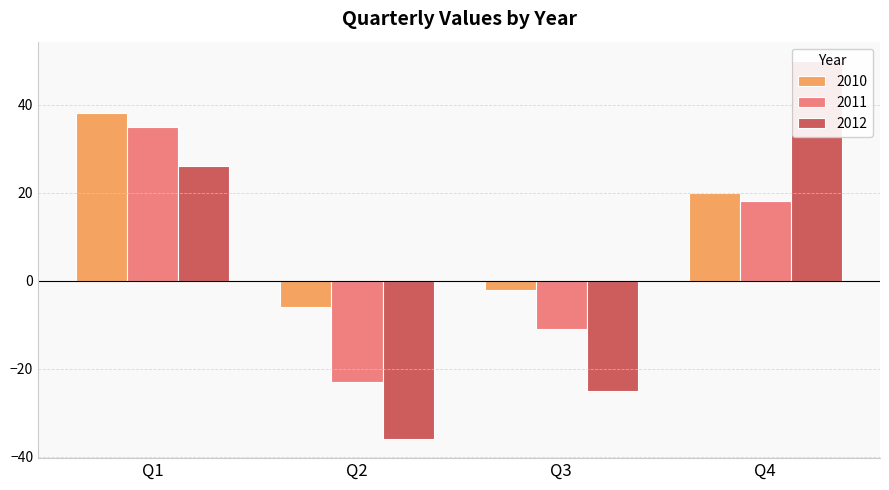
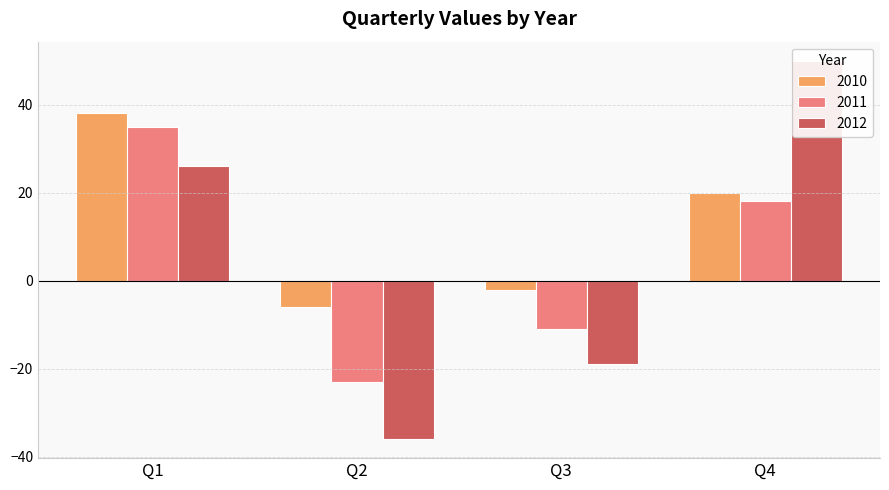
2012, Q3: -25 -> -19
